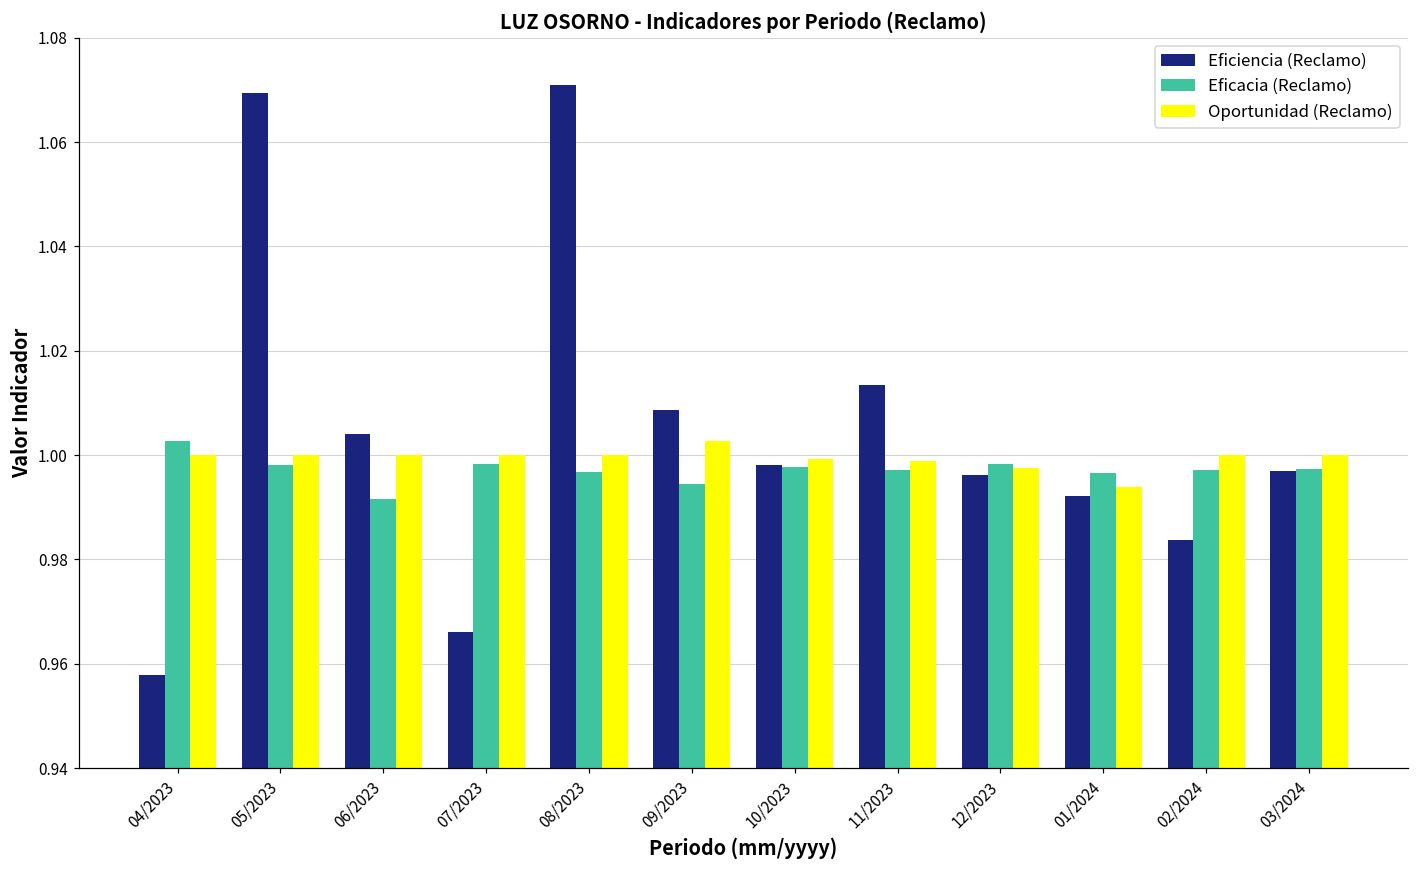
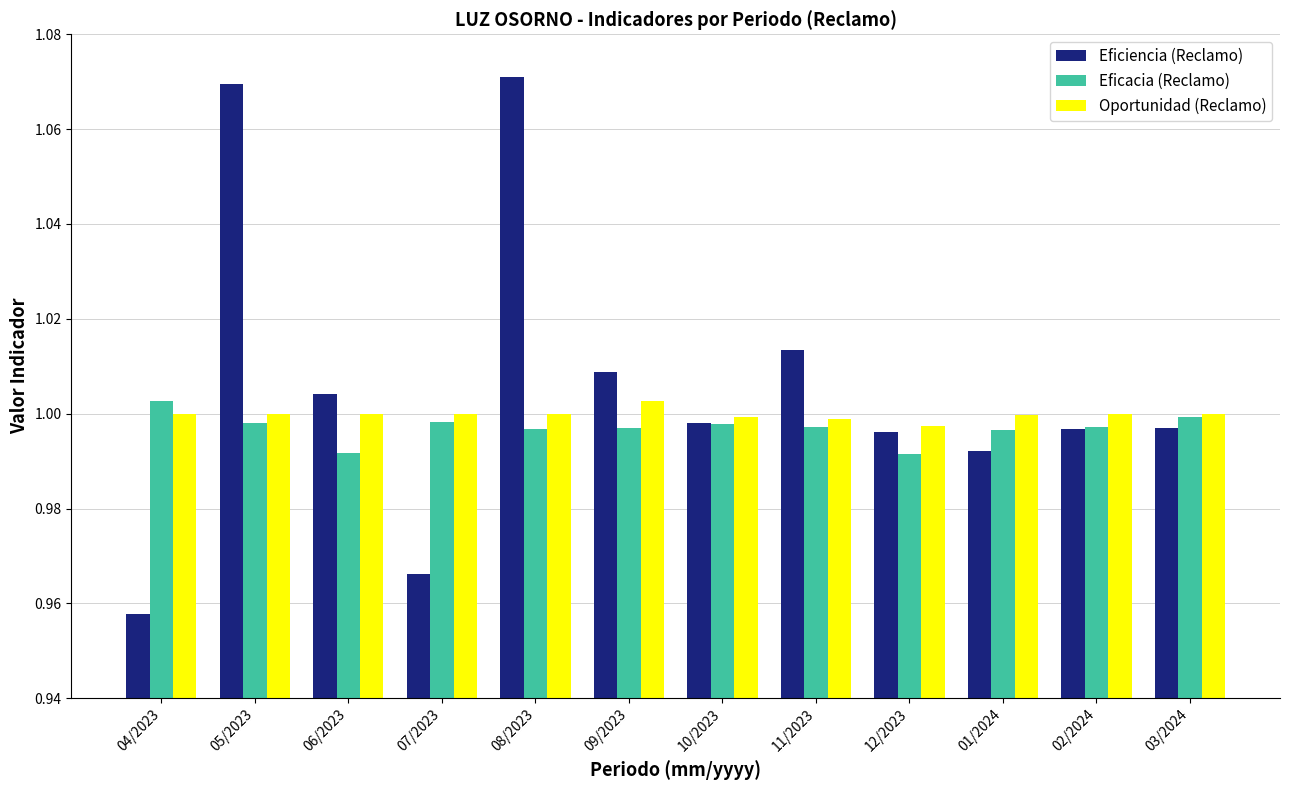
Eficacia (Reclamo), 09/2023: 0.994 -> 0.997
Eficacia (Reclamo), 12/2023: 0.998 -> 0.991
Oportunidad (Reclamo), 01/2024: 0.994 -> 1.000
Eficiencia (Reclamo), 02/2024: 0.984 -> 0.997
Eficacia (Reclamo), 03/2024: 0.997 -> 0.999
